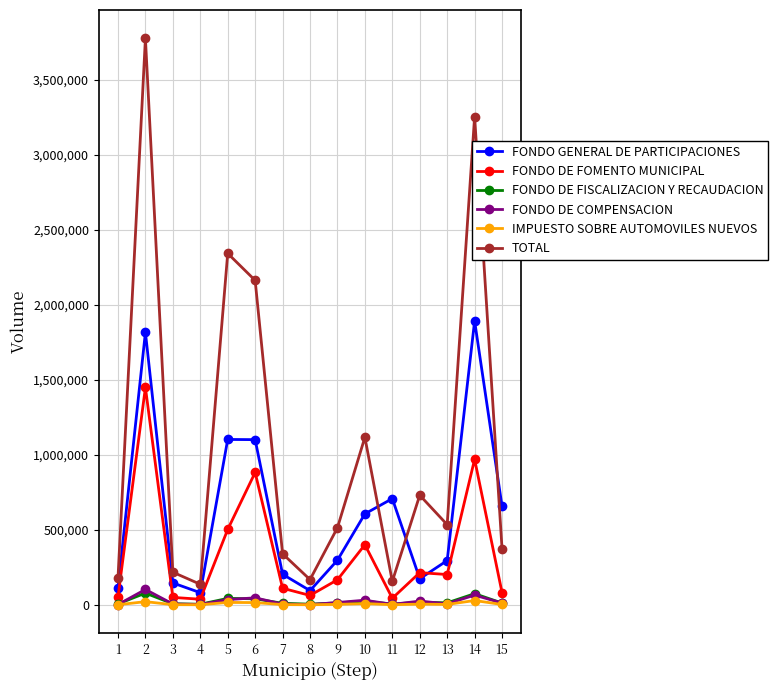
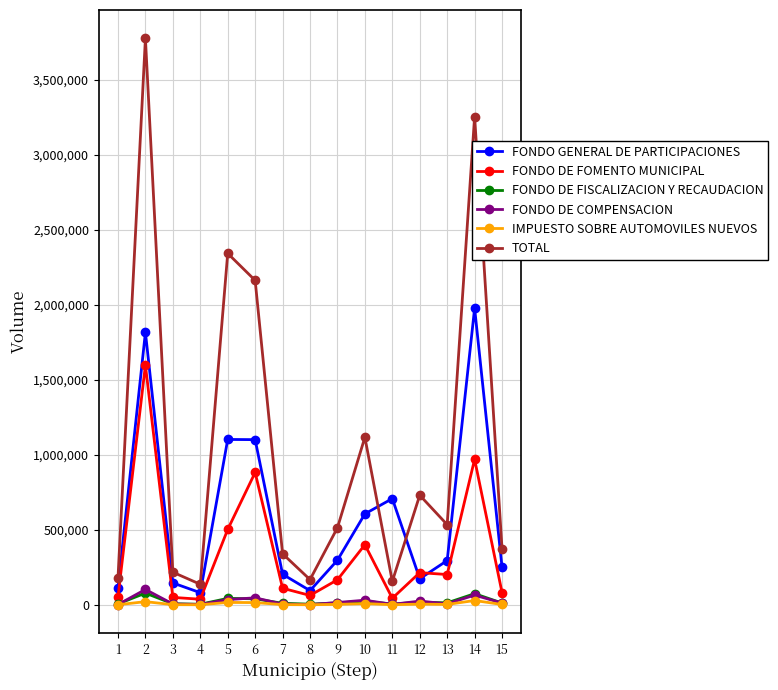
FONDO DE FOMENTO MUNICIPAL, 2: 1,450,000 -> 1,600,000
FONDO GENERAL DE PARTICIPACIONES, 14: 1,890,000 -> 1,980,000
FONDO GENERAL DE PARTICIPACIONES, 15: 660,000 -> 250,000
